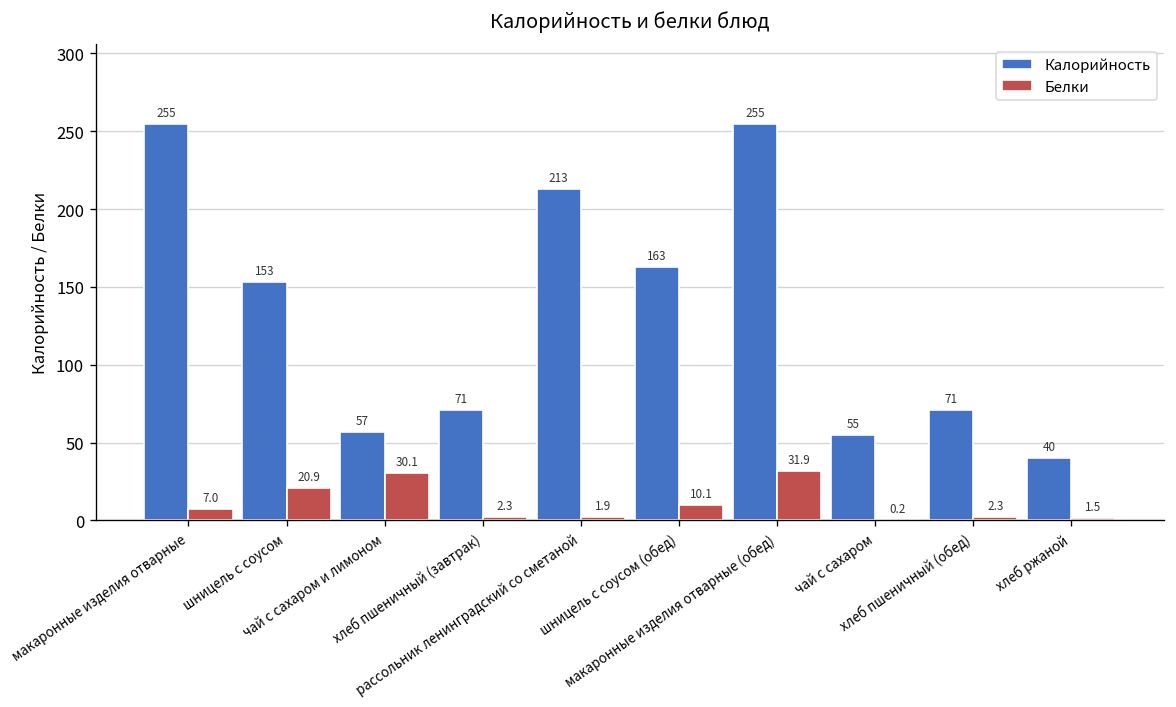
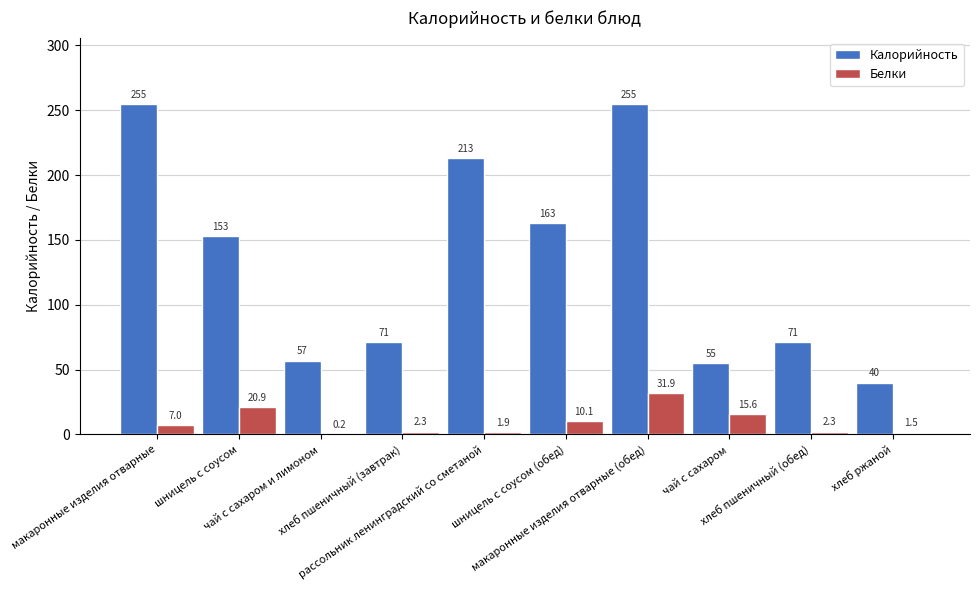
Белки, чай с сахаром и лимоном: 30.1 -> 0.2
Белки, чай с сахаром: 0.2 -> 15.6
